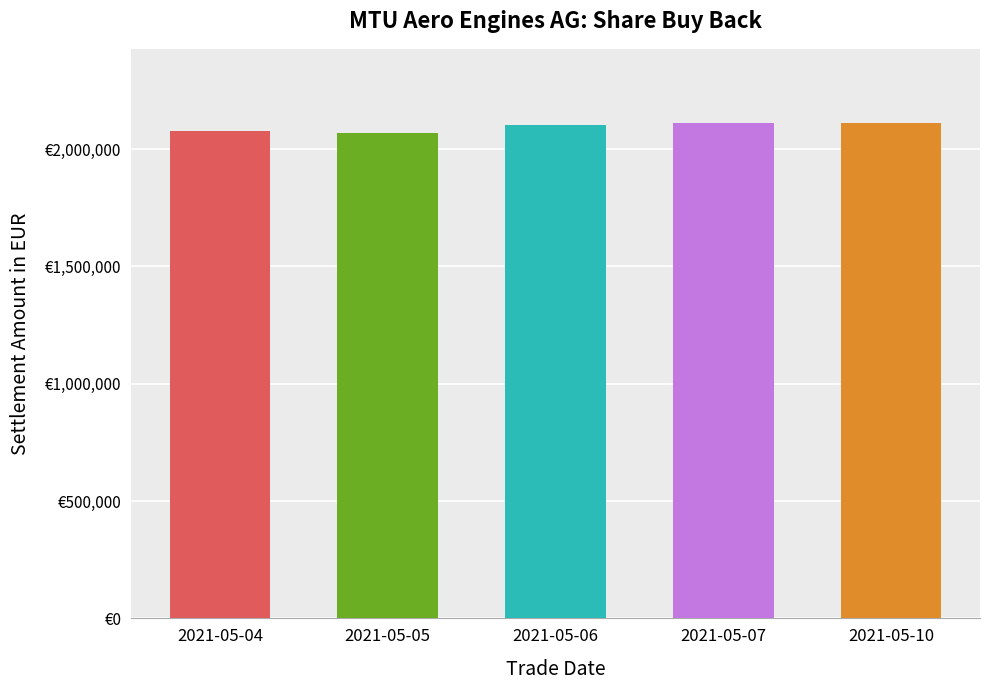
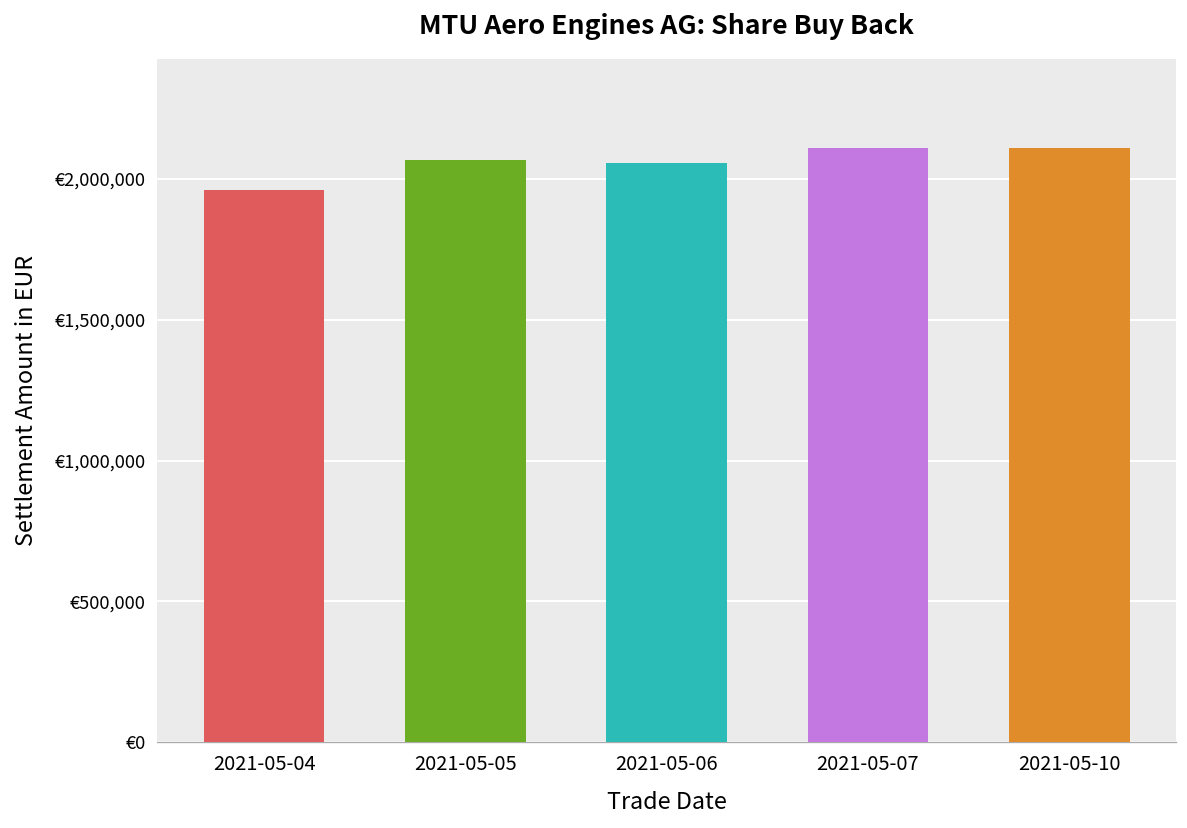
2021-05-04: €2,080,000 -> €1,960,000
2021-05-06: €2,100,000 -> €2,060,000
